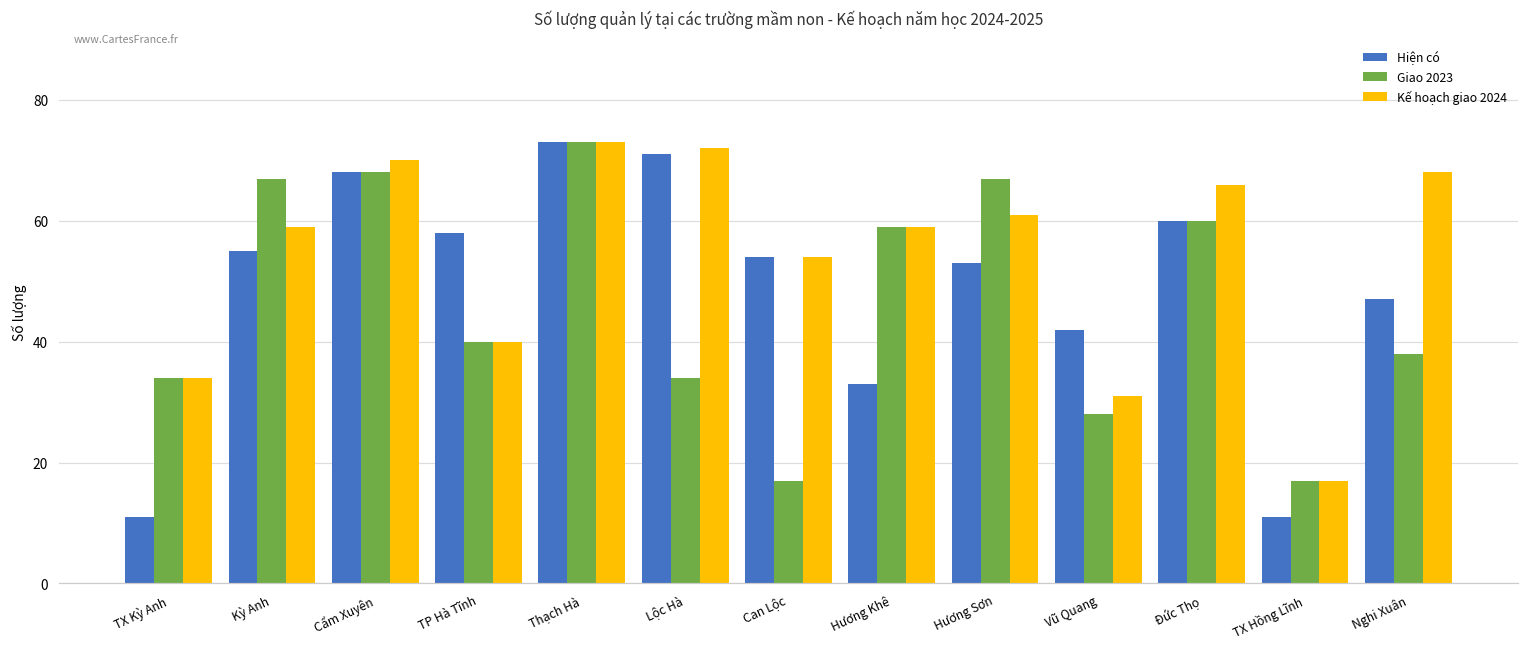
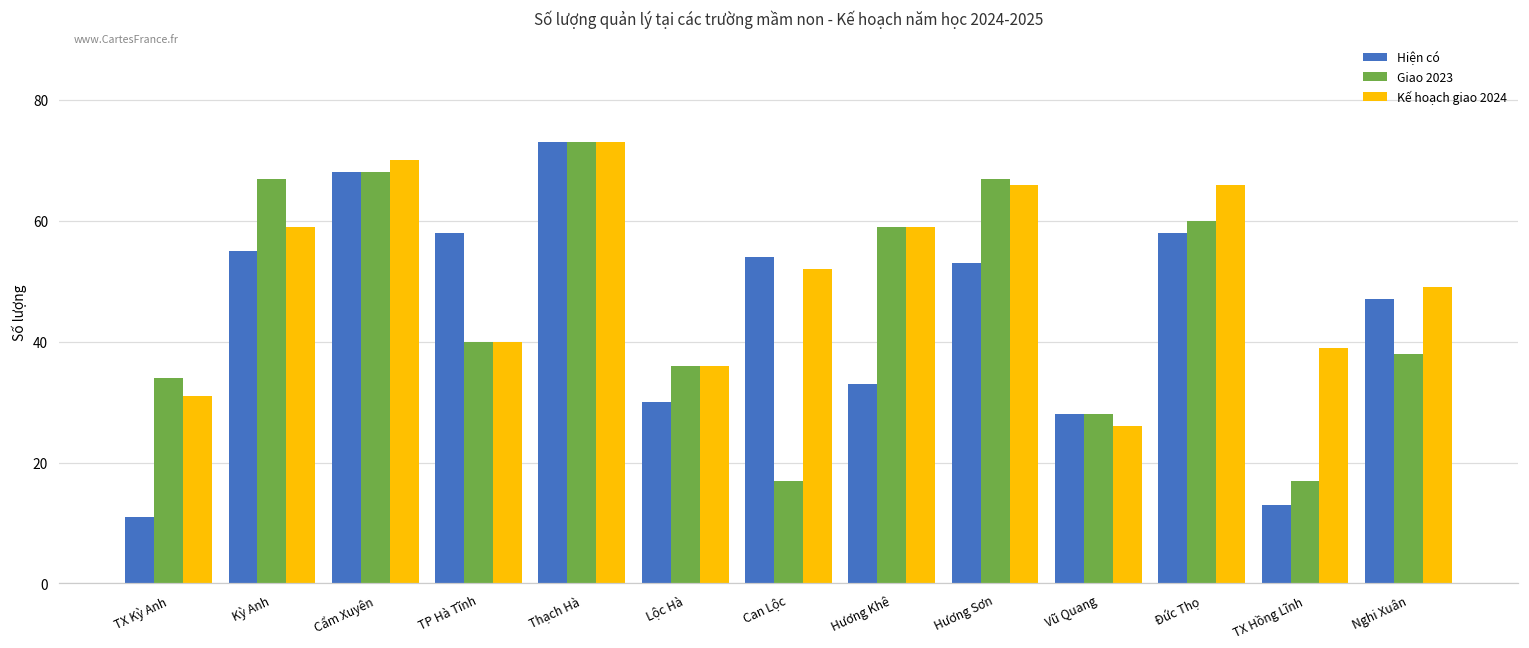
Kế hoạch giao 2024, TX Kỳ Anh: 34 -> 31
Hiện có, Lộc Hà: 71 -> 30
Giao 2023, Lộc Hà: 34 -> 36
Kế hoạch giao 2024, Lộc Hà: 72 -> 36
Kế hoạch giao 2024, Can Lộc: 54 -> 52
Kế hoạch giao 2024, Hương Sơn: 61 -> 66
Hiện có, Vũ Quang: 42 -> 28
Kế hoạch giao 2024, Vũ Quang: 31 -> 26
Hiện có, Đức Thọ: 60 -> 58
Hiện có, TX Hồng Lĩnh: 11 -> 13
Kế hoạch giao 2024, TX Hồng Lĩnh: 17 -> 39
Kế hoạch giao 2024, Nghi Xuân: 68 -> 49
